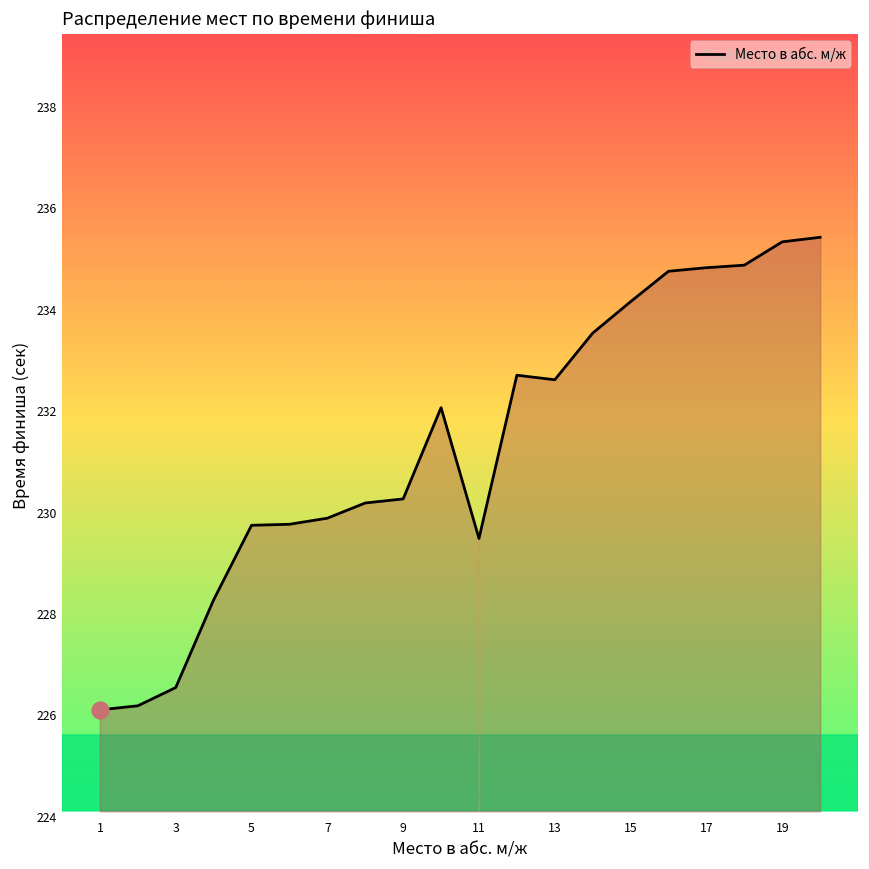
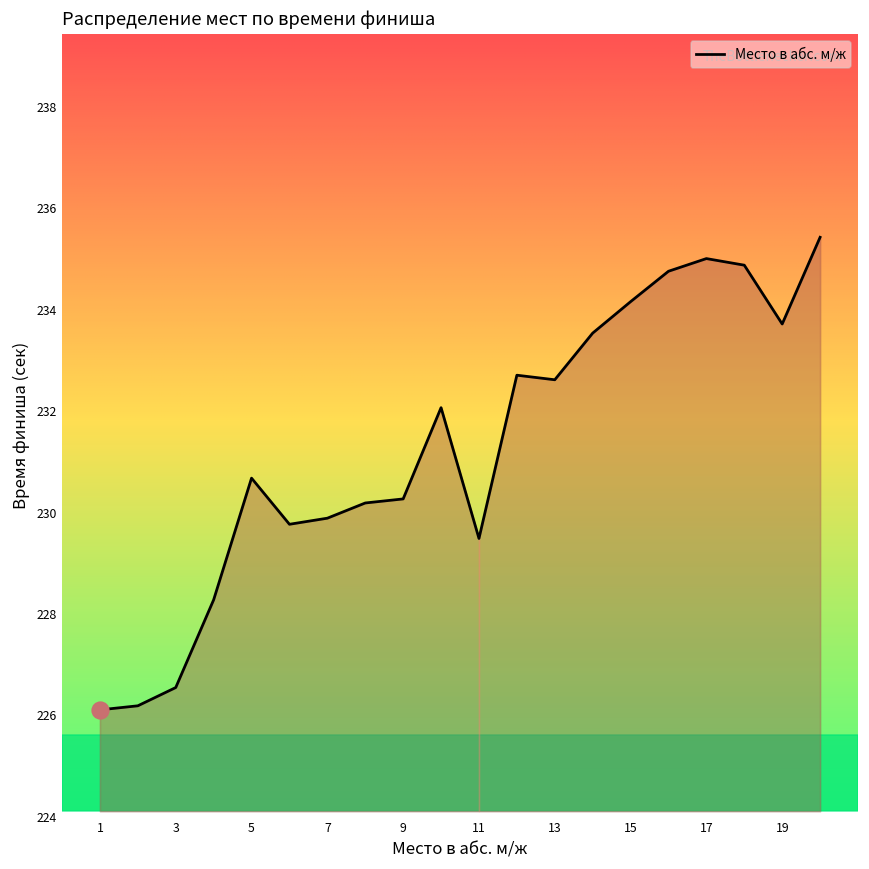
Место в абс. м/ж, 5: 229.8 -> 230.7
Место в абс. м/ж, 17: 234.8 -> 235.0
Место в абс. м/ж, 19: 235.3 -> 233.7
